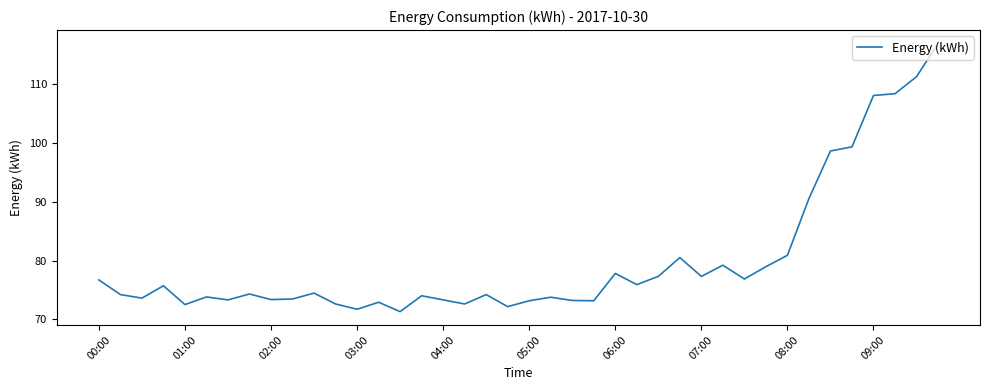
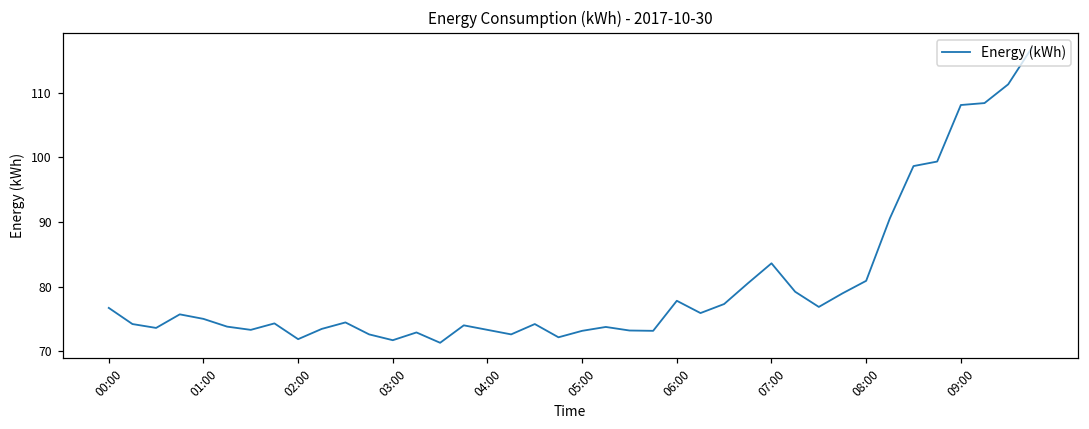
01:00: 73 -> 75
02:00: 73 -> 72
07:00: 77 -> 84
